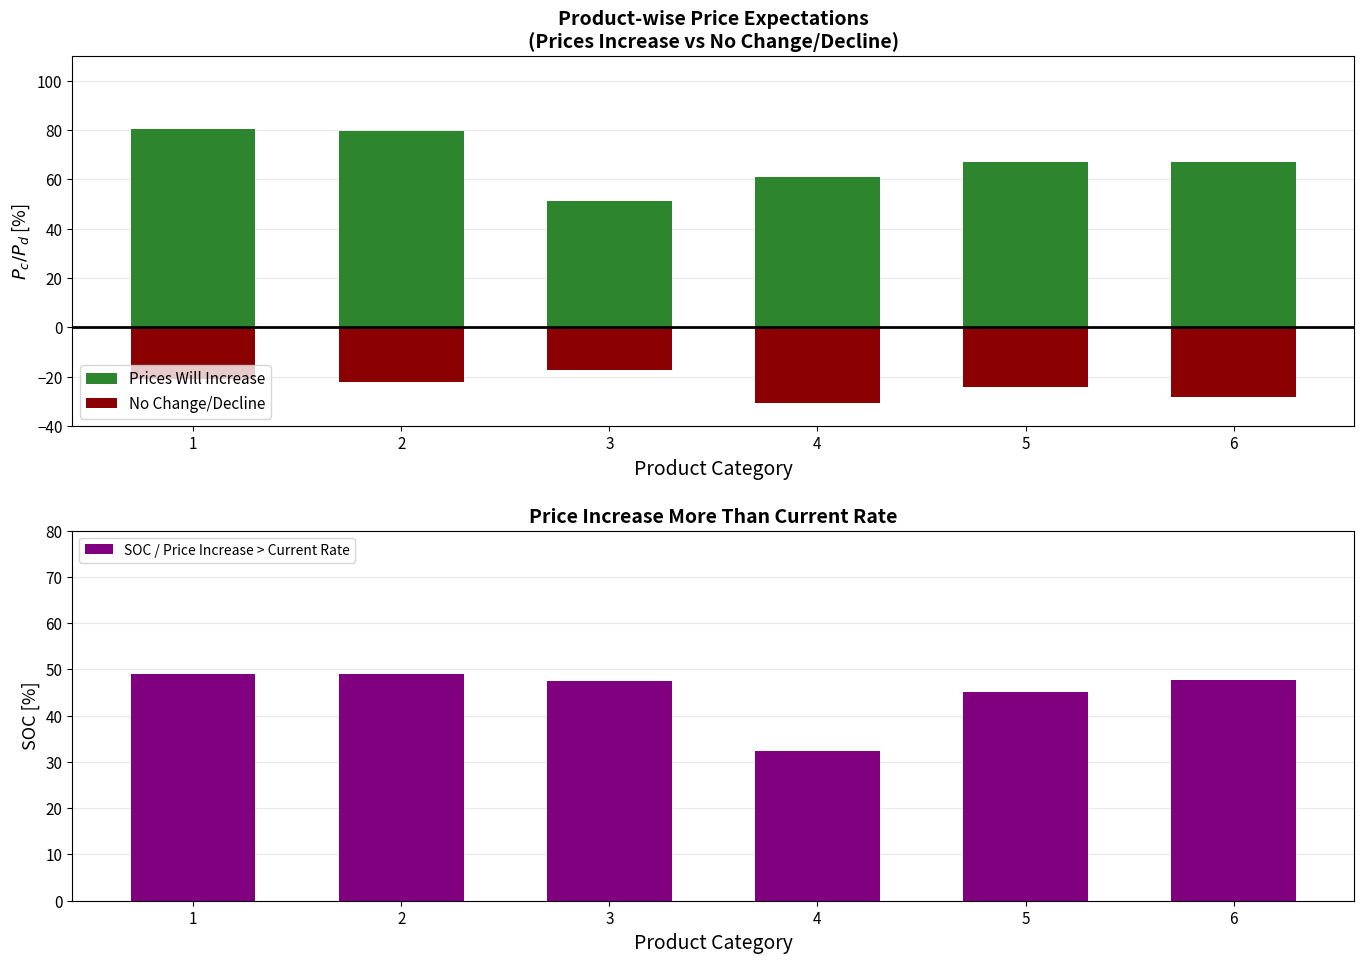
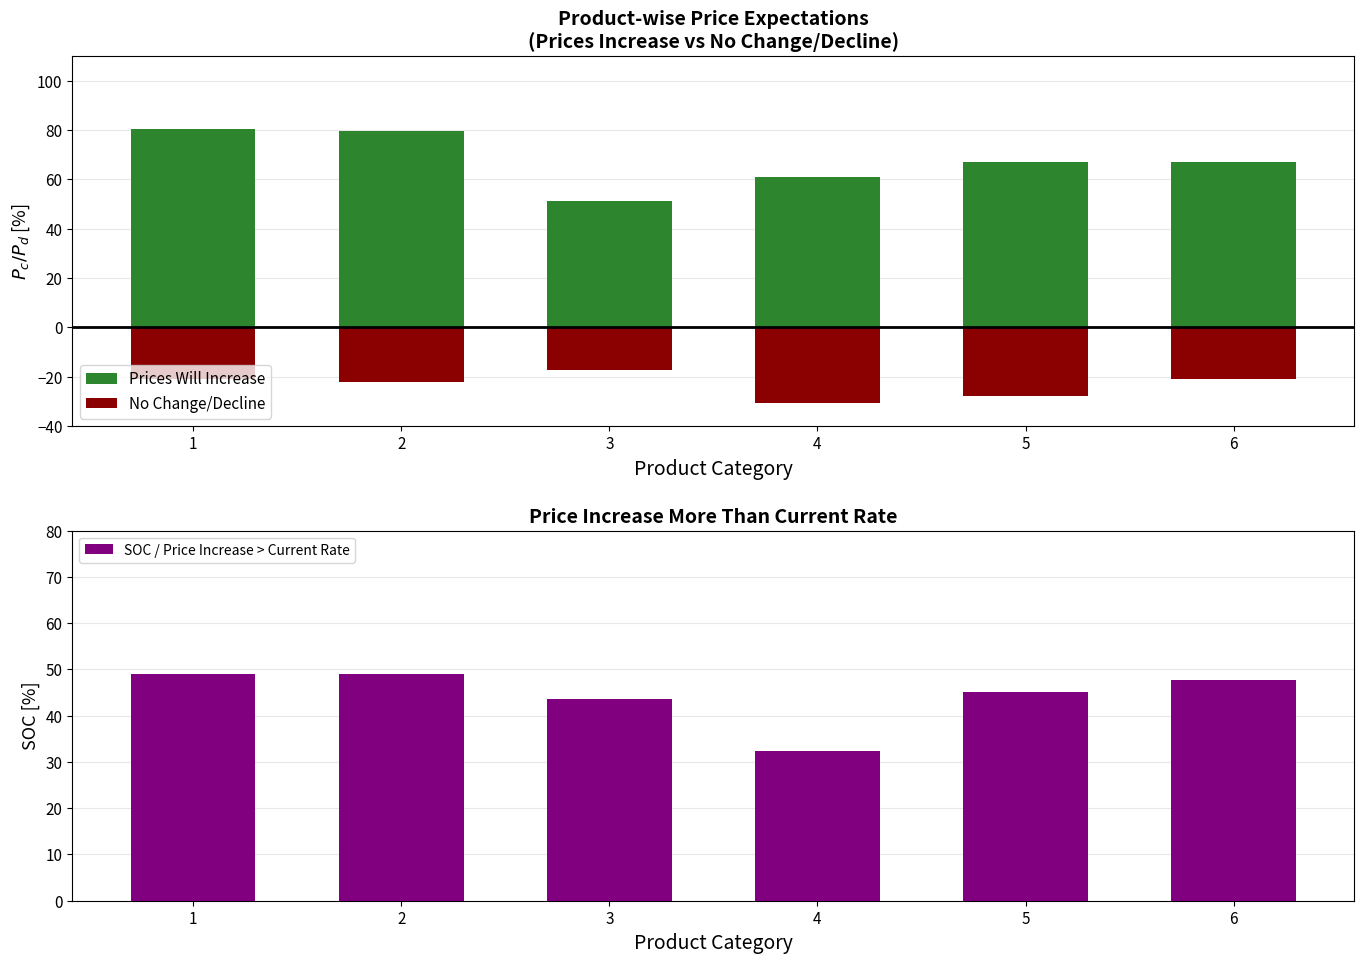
Product-wise Price Expectations (Prices Increase vs No Change/Decline), No Change/Decline, 5: -24 -> -28
Product-wise Price Expectations (Prices Increase vs No Change/Decline), No Change/Decline, 6: -28 -> -21
Price Increase More Than Current Rate, 3: 48 -> 44
